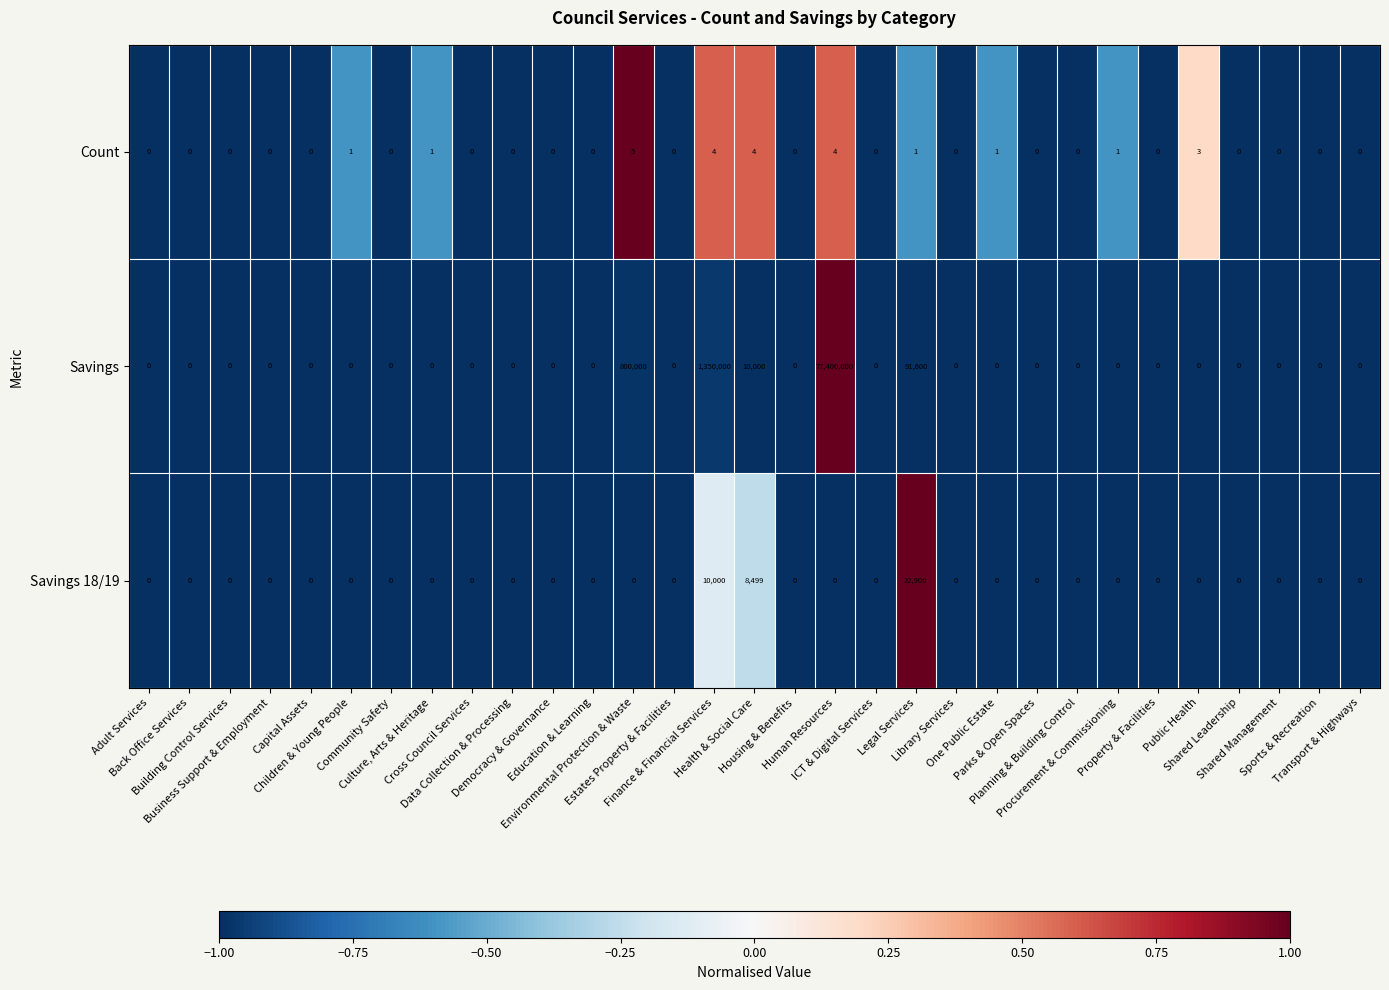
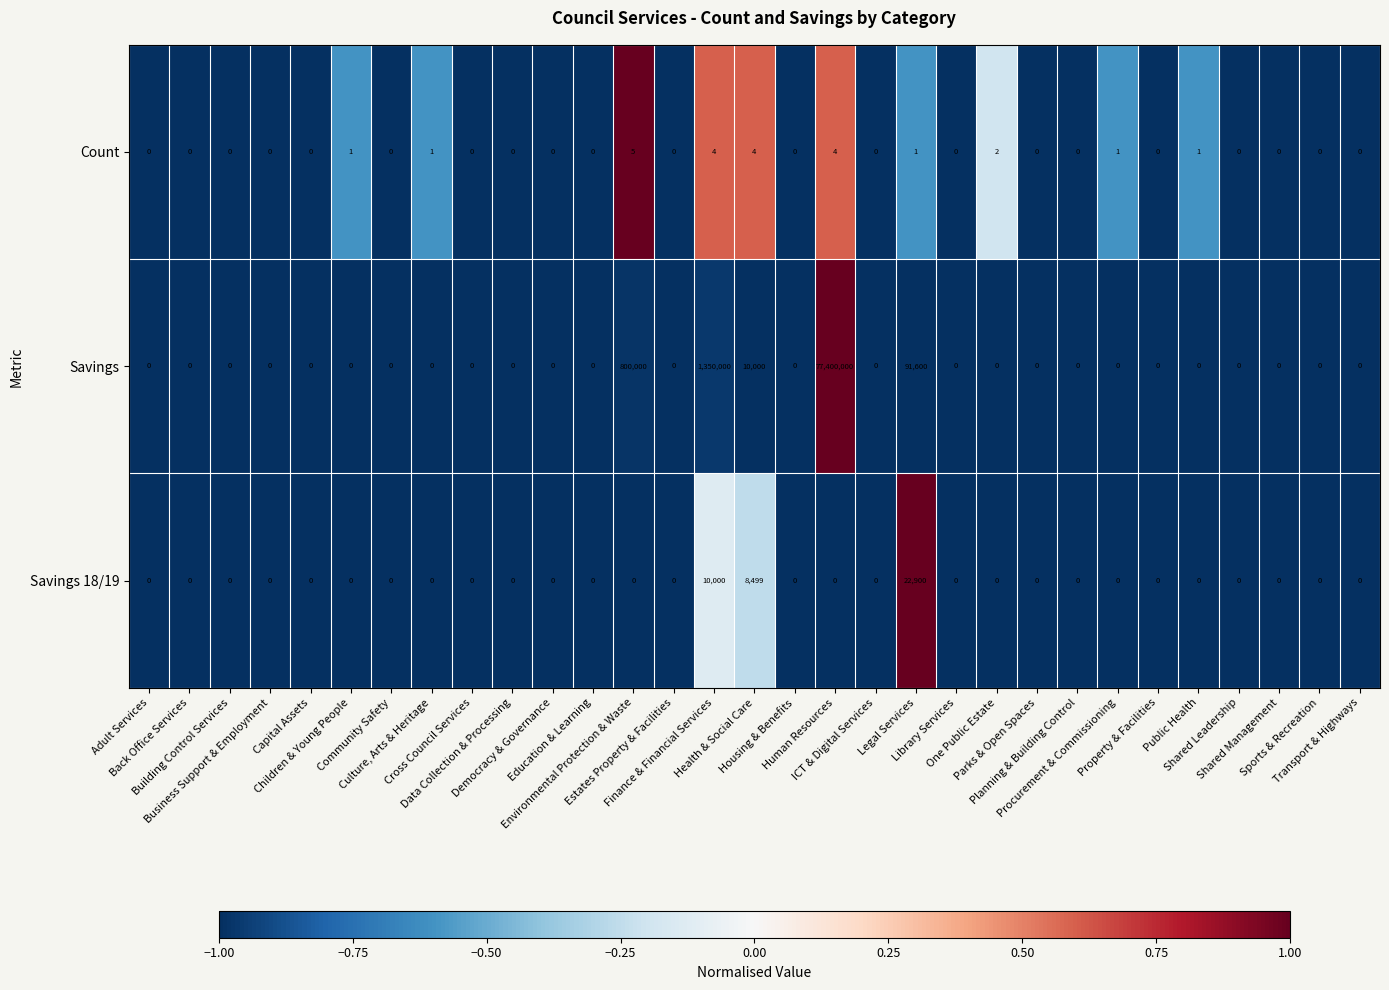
Count, One Public Estate: 1 -> 2
Count, Public Health: 3 -> 1
